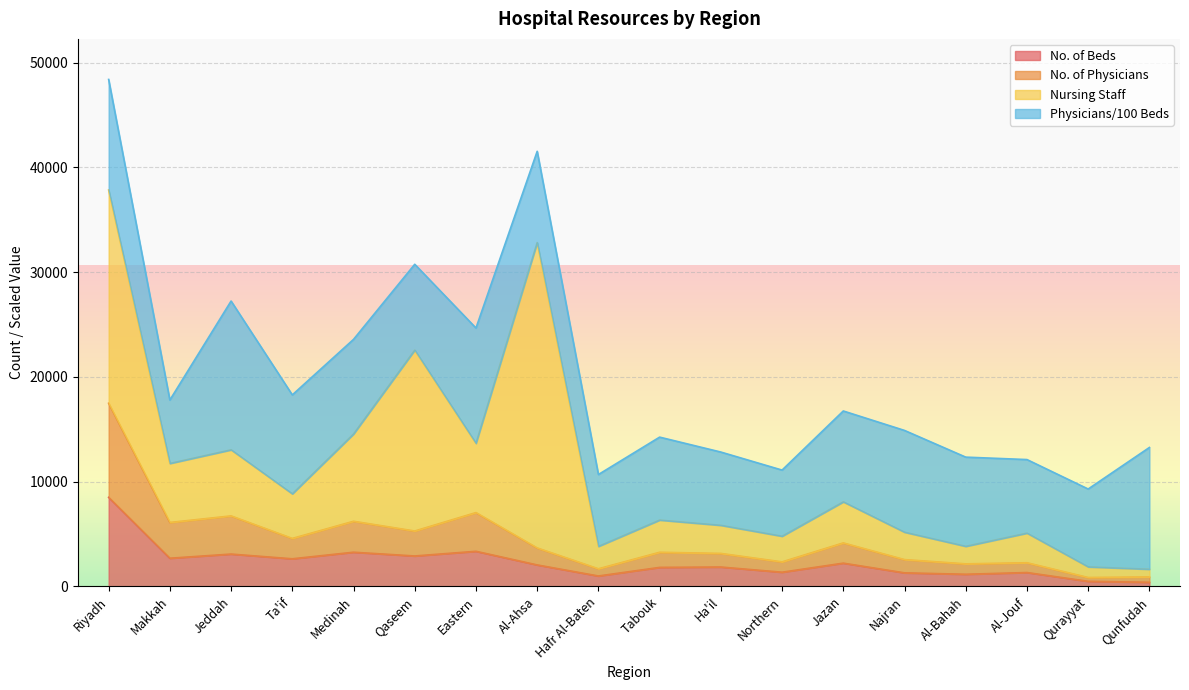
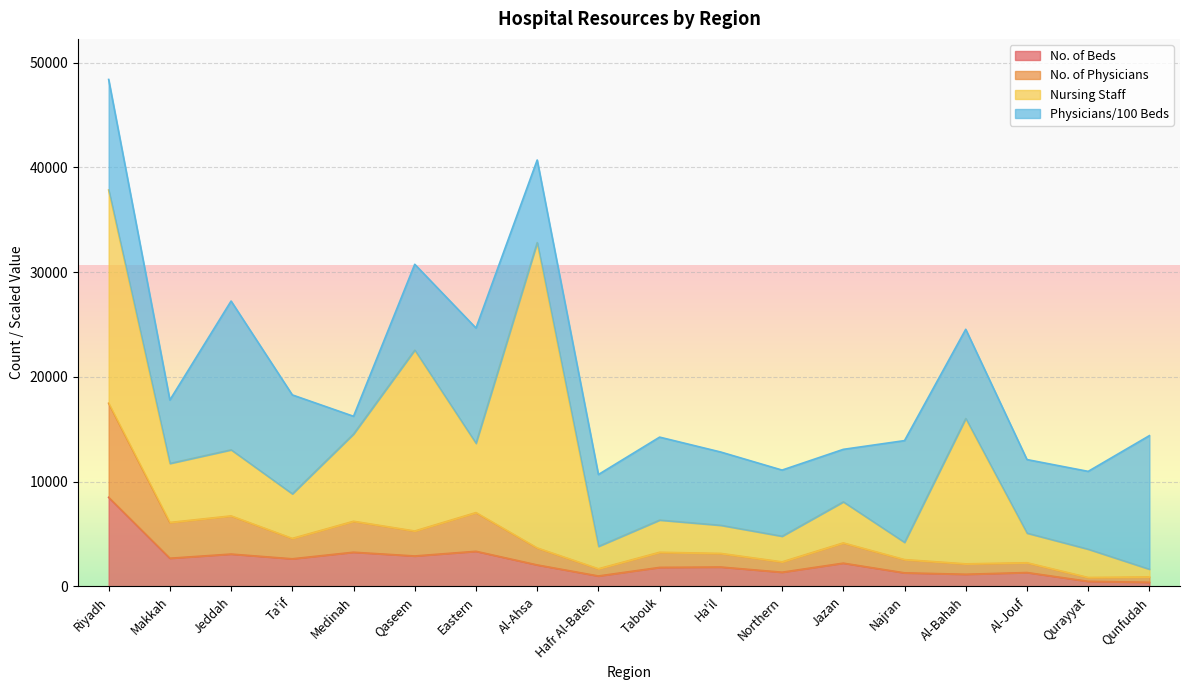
Physicians/100 Beds, Medinah: 9000 -> 1700
Physicians/100 Beds, Al-Ahsa: 8700 -> 7900
Physicians/100 Beds, Jazan: 8700 -> 5000
Nursing Staff, Najran: 2600 -> 1600
Nursing Staff, Al-Bahah: 1700 -> 13900
Nursing Staff, Qurayyat: 1000 -> 2700
Physicians/100 Beds, Qunfudah: 11600 -> 12800
